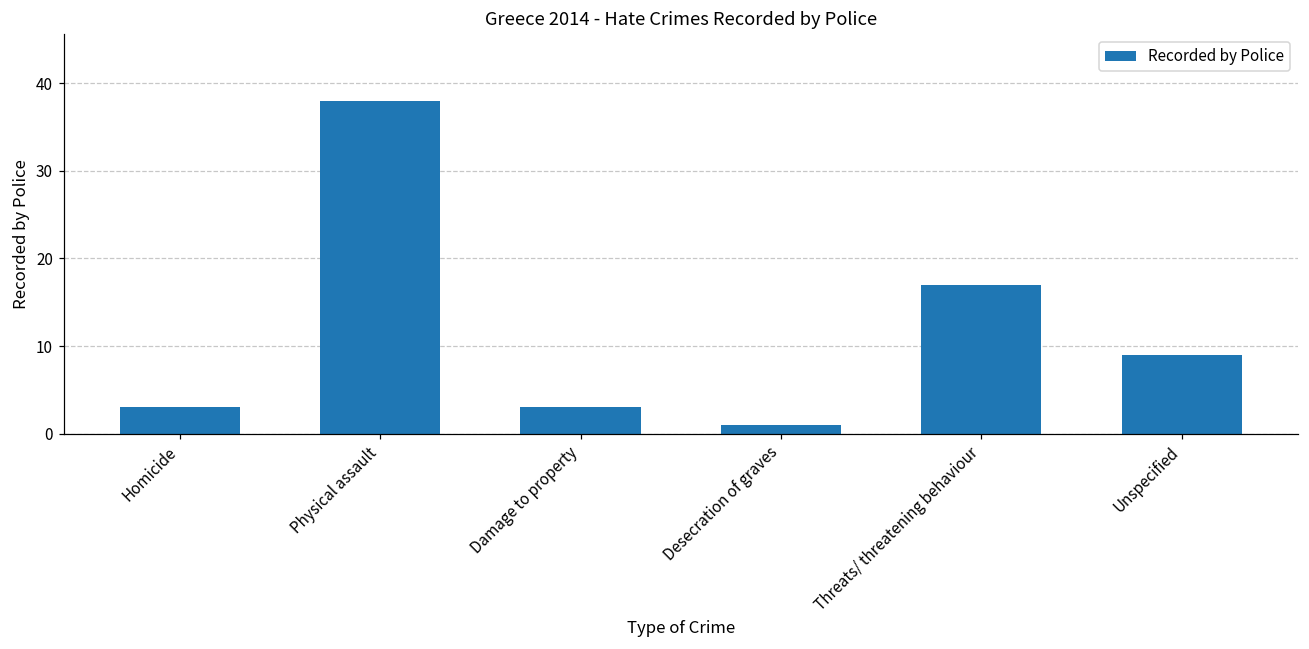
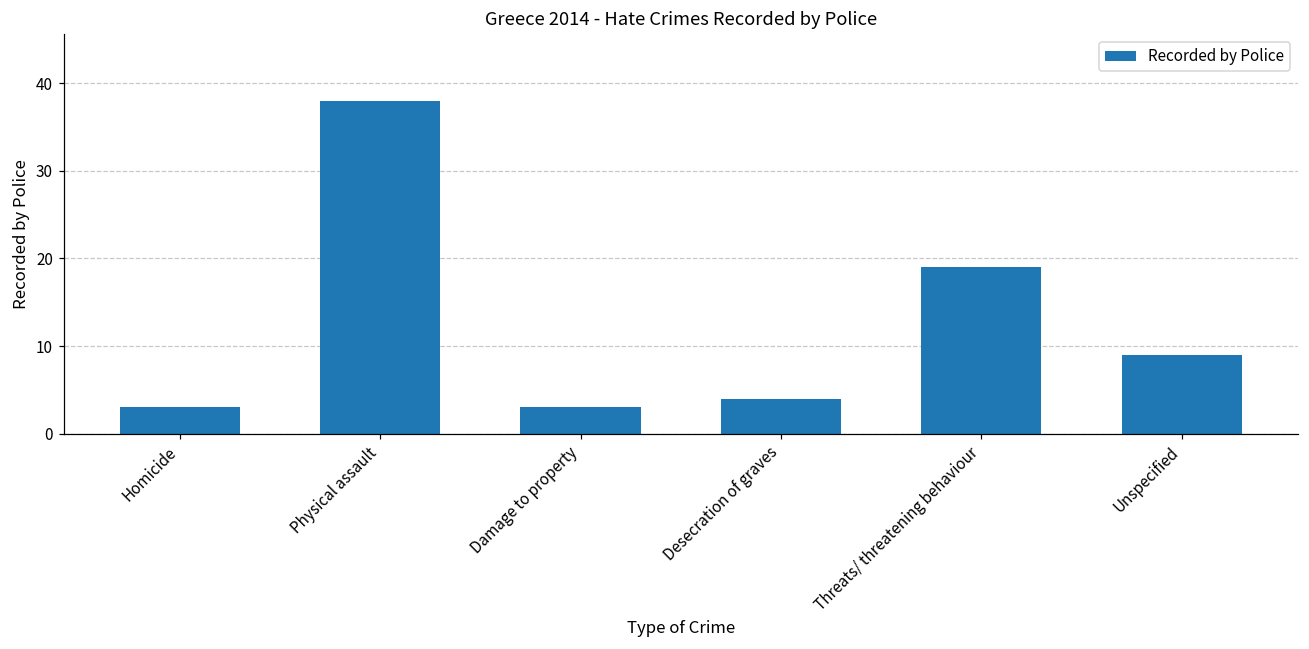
Desecration of graves: 1 -> 4
Threats/ threatening behaviour: 17 -> 19
